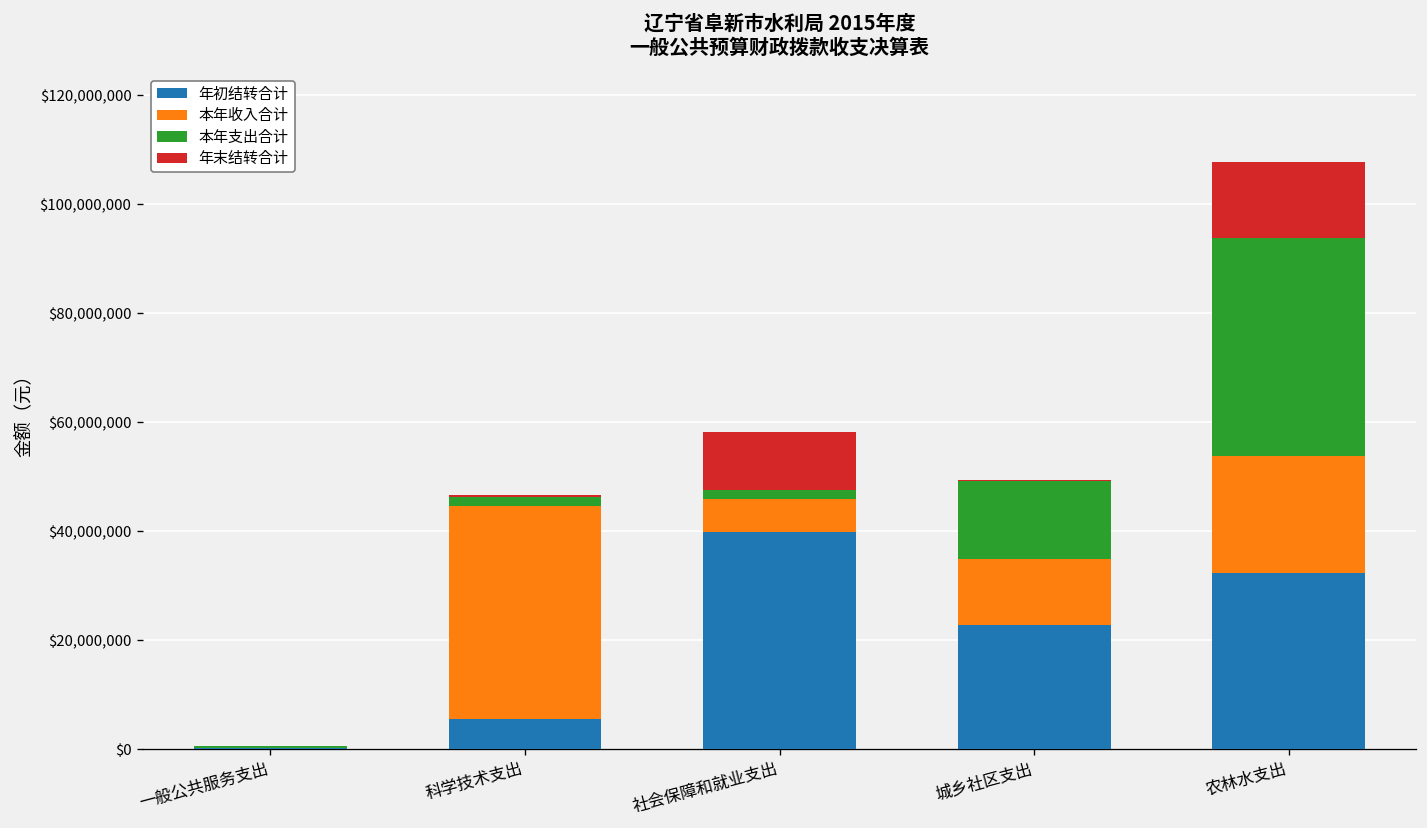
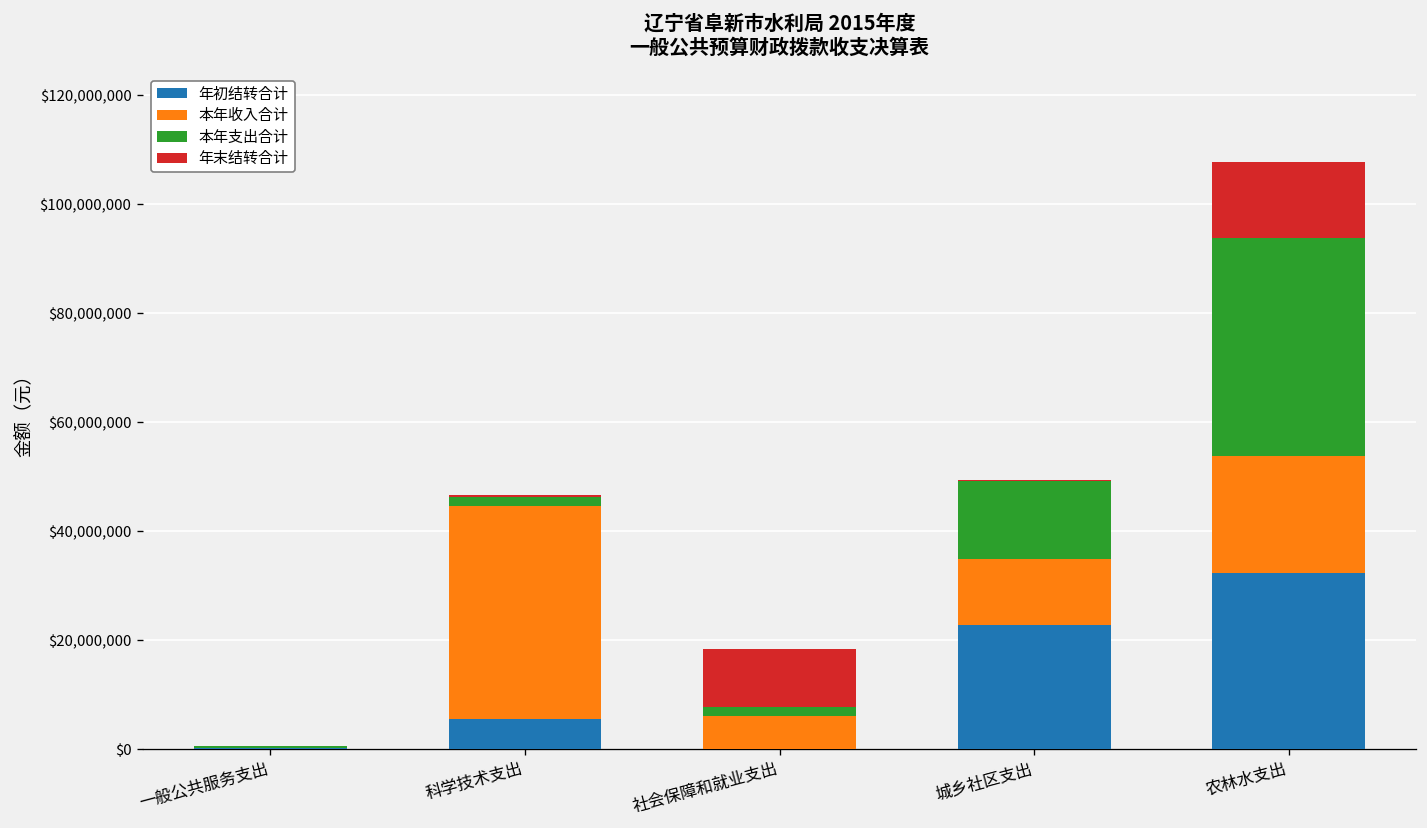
年初结转合计, 社会保障和就业支出: $40,000,000 -> $0
